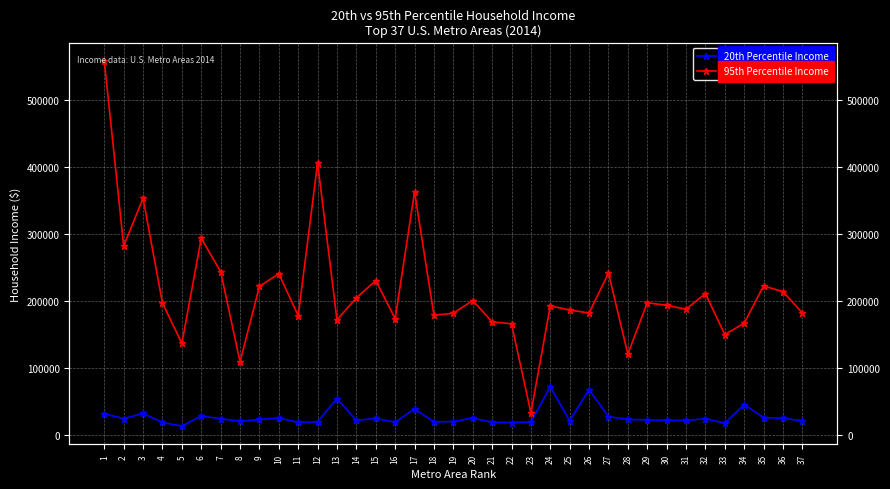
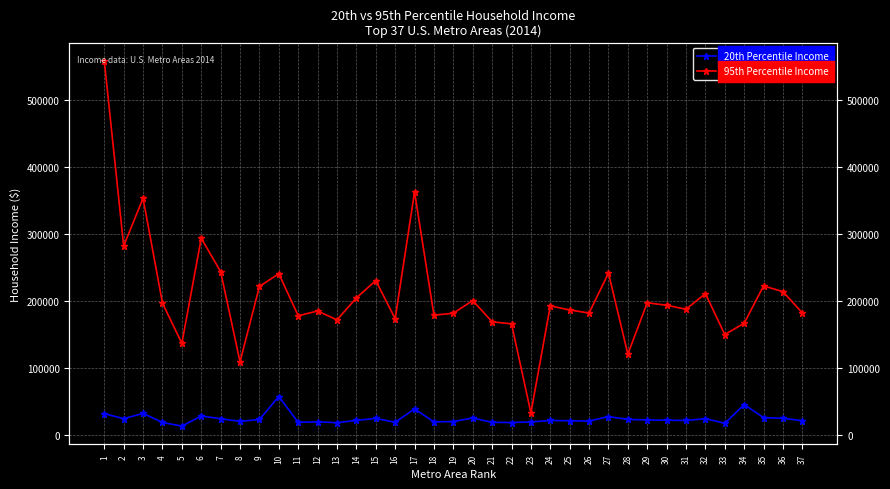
20th Percentile Income, 10: 20000 -> 60000
95th Percentile Income, 12: 410000 -> 180000
20th Percentile Income, 13: 50000 -> 20000
20th Percentile Income, 24: 70000 -> 20000
20th Percentile Income, 26: 70000 -> 20000
